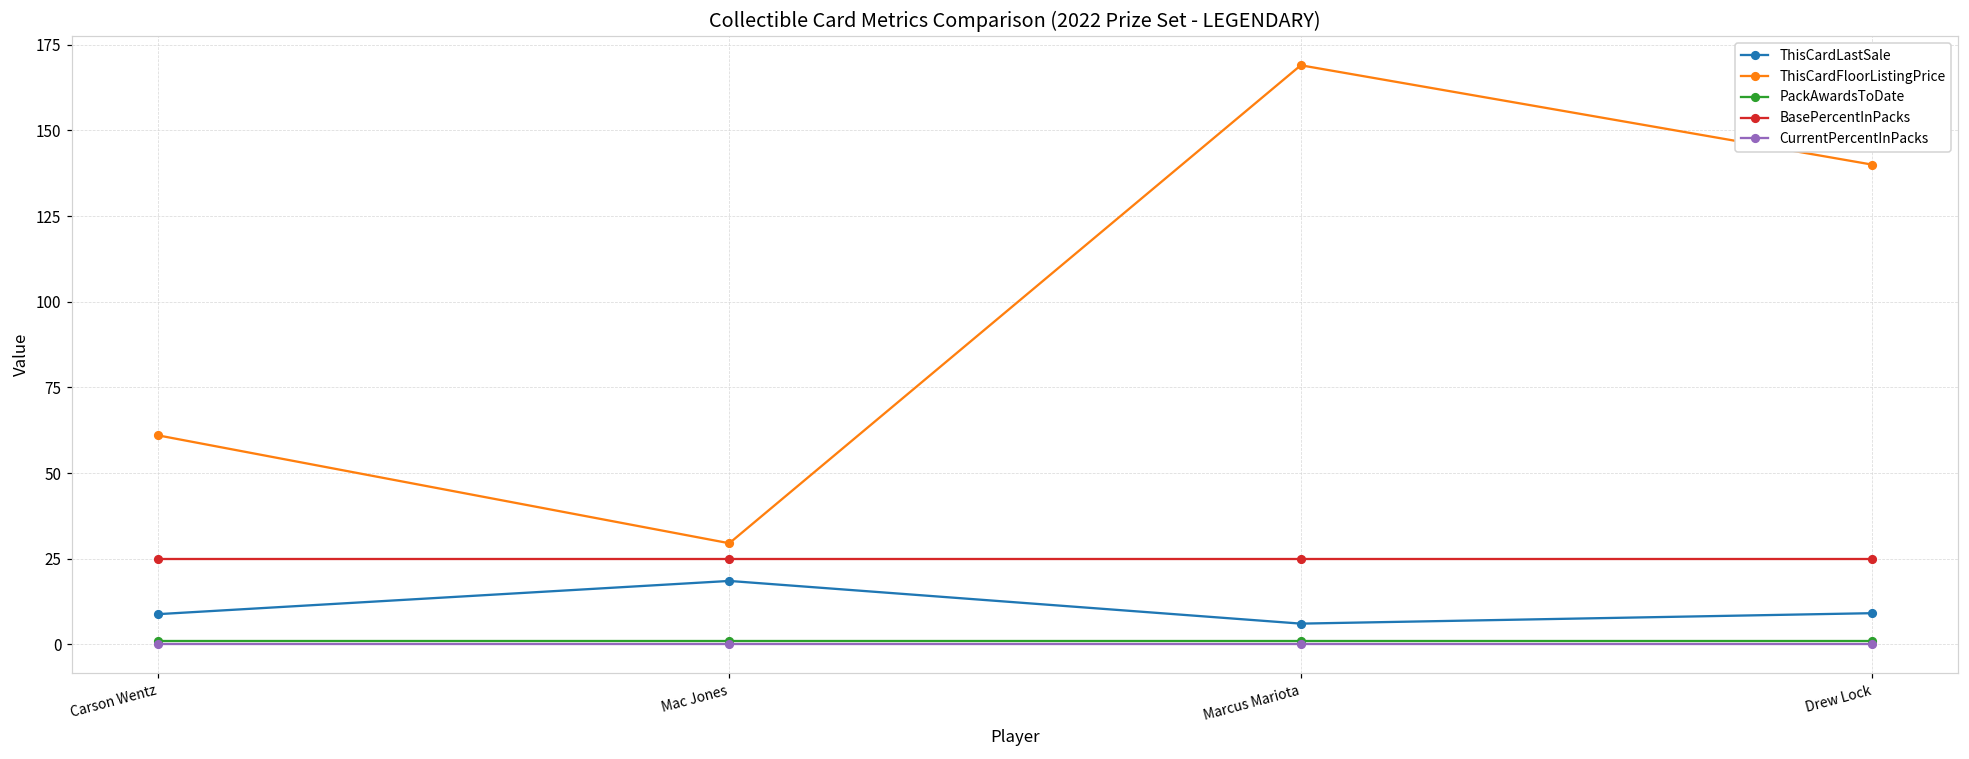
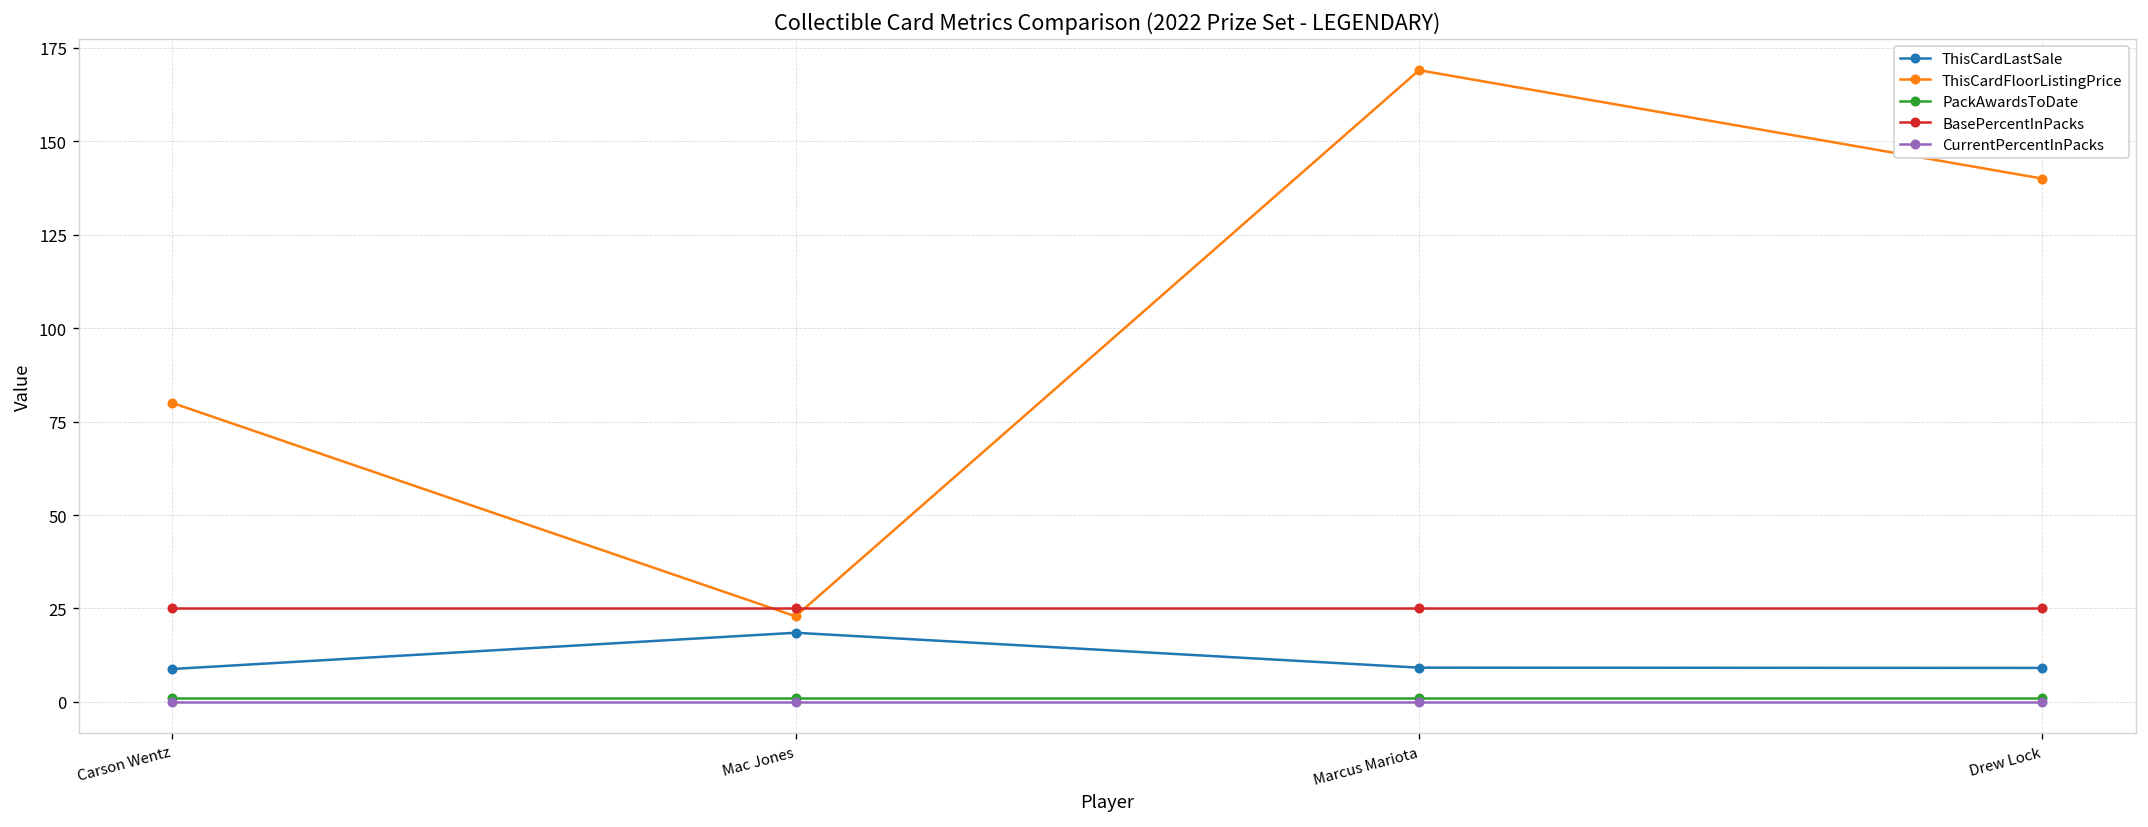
ThisCardFloorListingPrice, Carson Wentz: 61 -> 80
ThisCardFloorListingPrice, Mac Jones: 30 -> 23
ThisCardLastSale, Marcus Mariota: 6 -> 9
